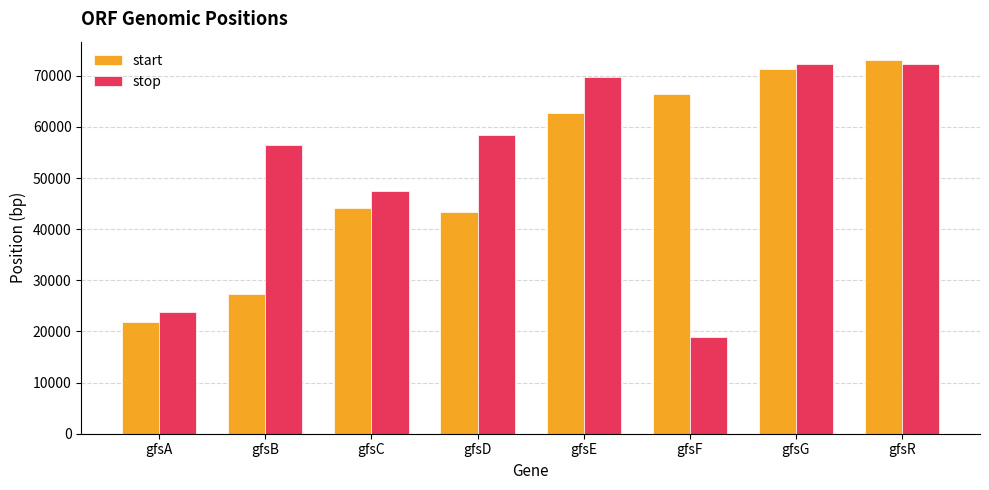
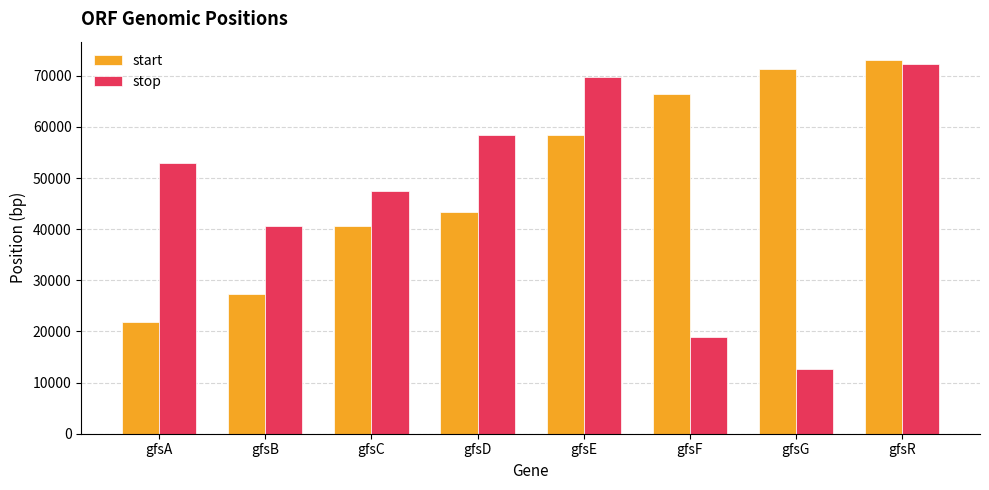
stop, gfsA: 24000 -> 53000
stop, gfsB: 57000 -> 41000
start, gfsC: 44000 -> 41000
start, gfsE: 63000 -> 58000
stop, gfsG: 72000 -> 13000
